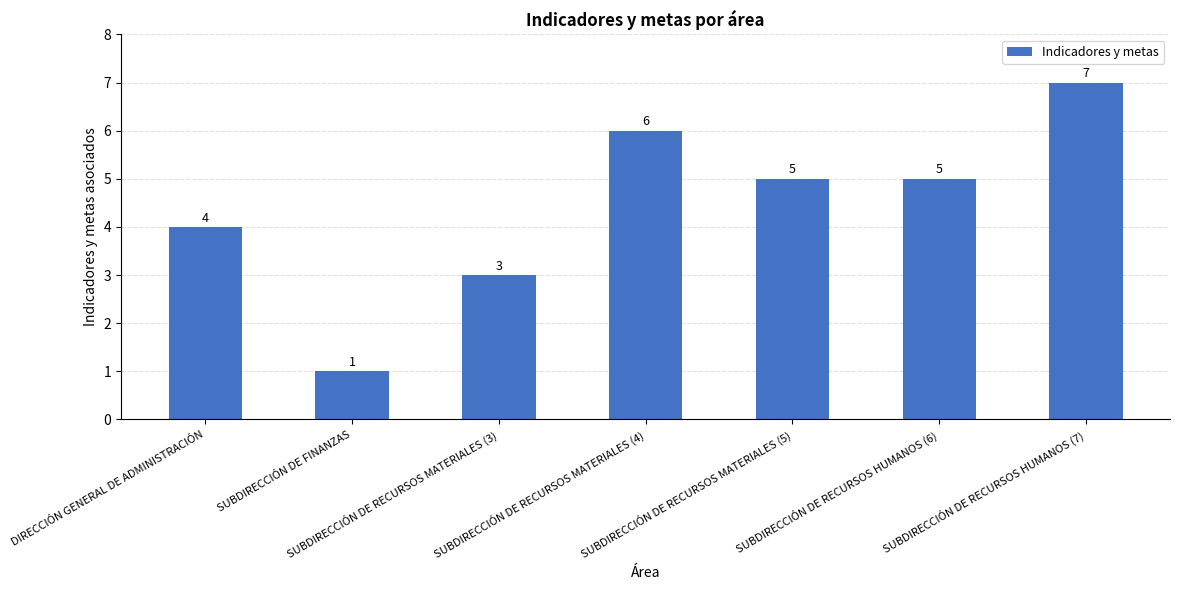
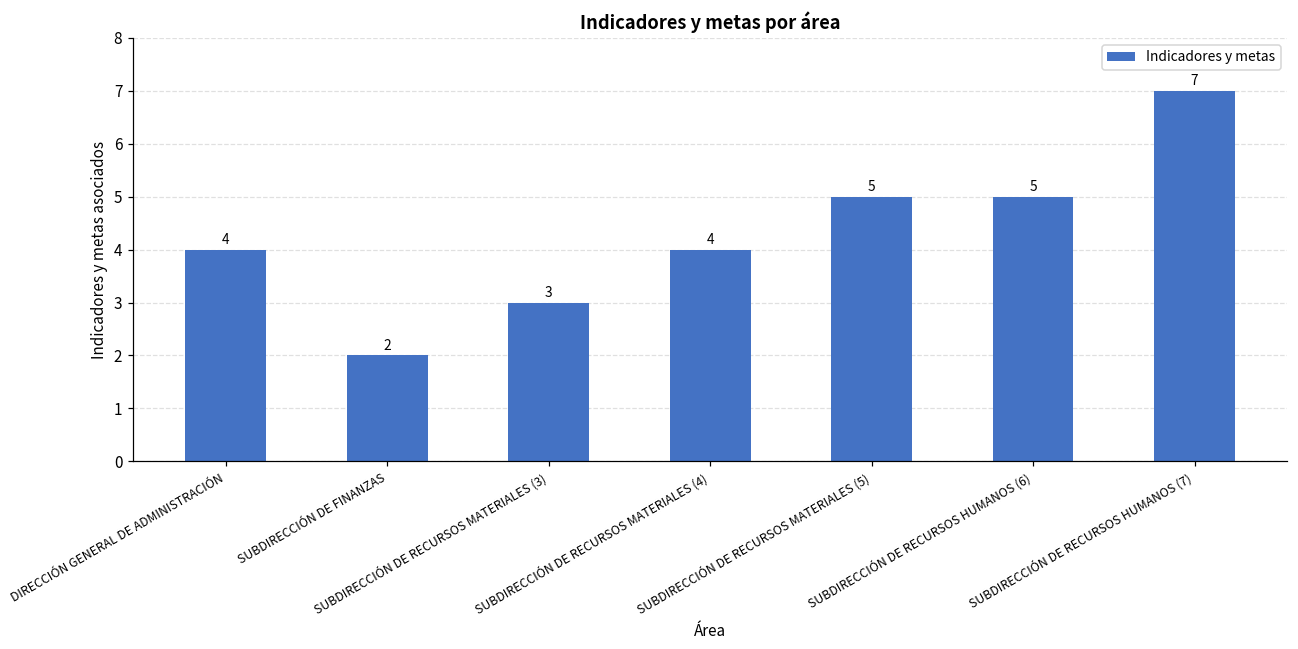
SUBDIRECCIÓN DE FINANZAS: 1 -> 2
SUBDIRECCIÓN DE RECURSOS MATERIALES (4): 6 -> 4
